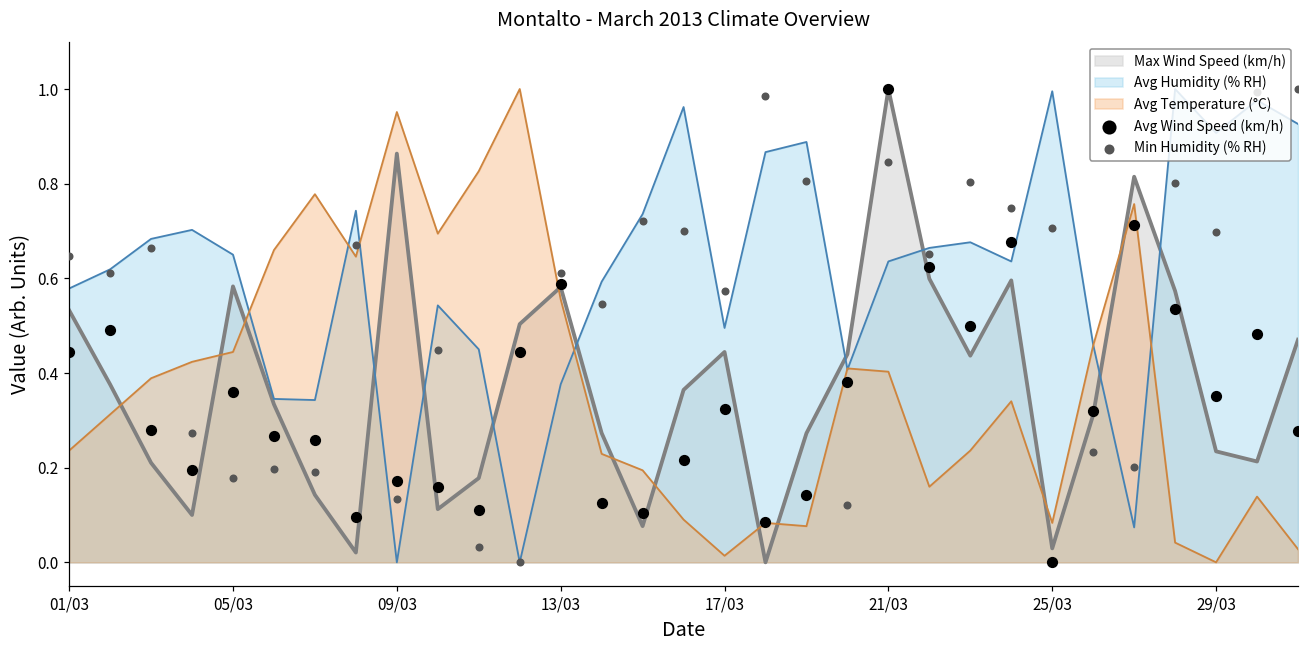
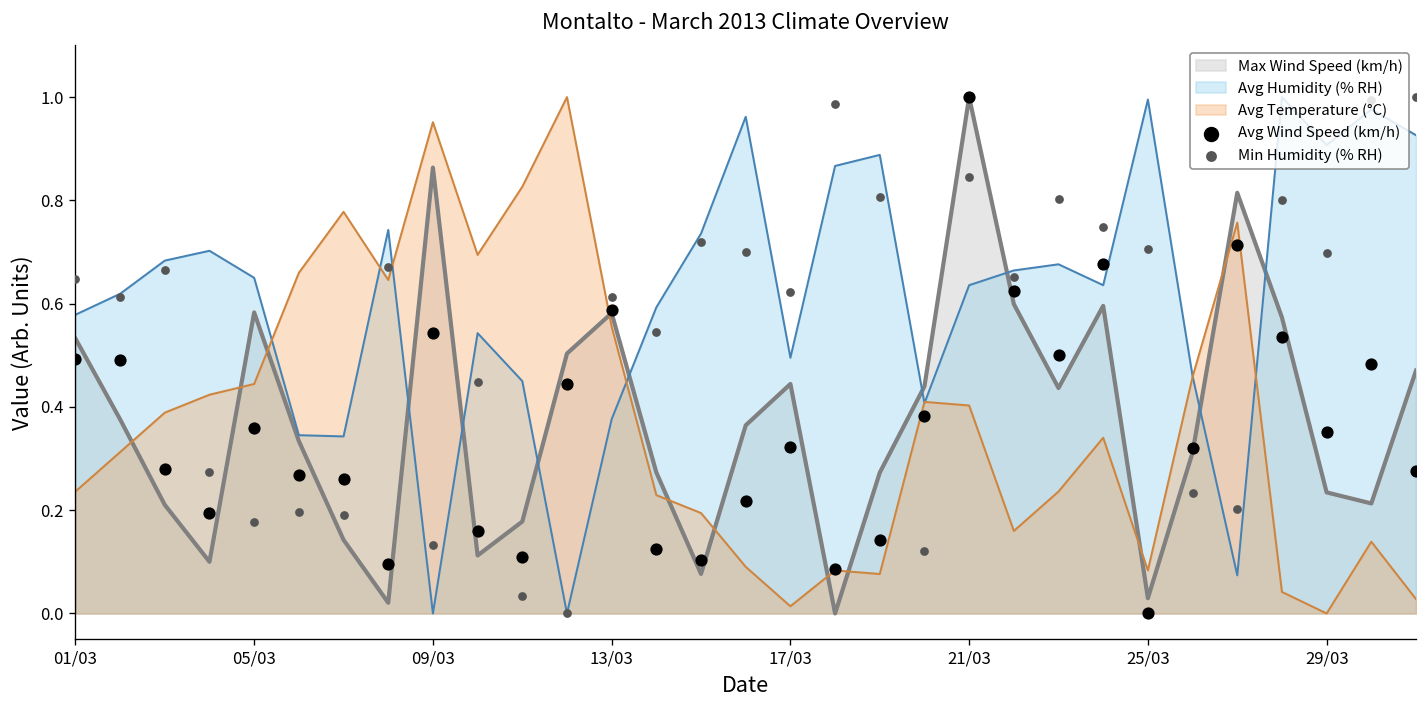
Avg Wind Speed (km/h), 01/03: 0.44 -> 0.49
Avg Wind Speed (km/h), 09/03: 0.17 -> 0.54
Min Humidity (% RH), 17/03: 0.57 -> 0.62
